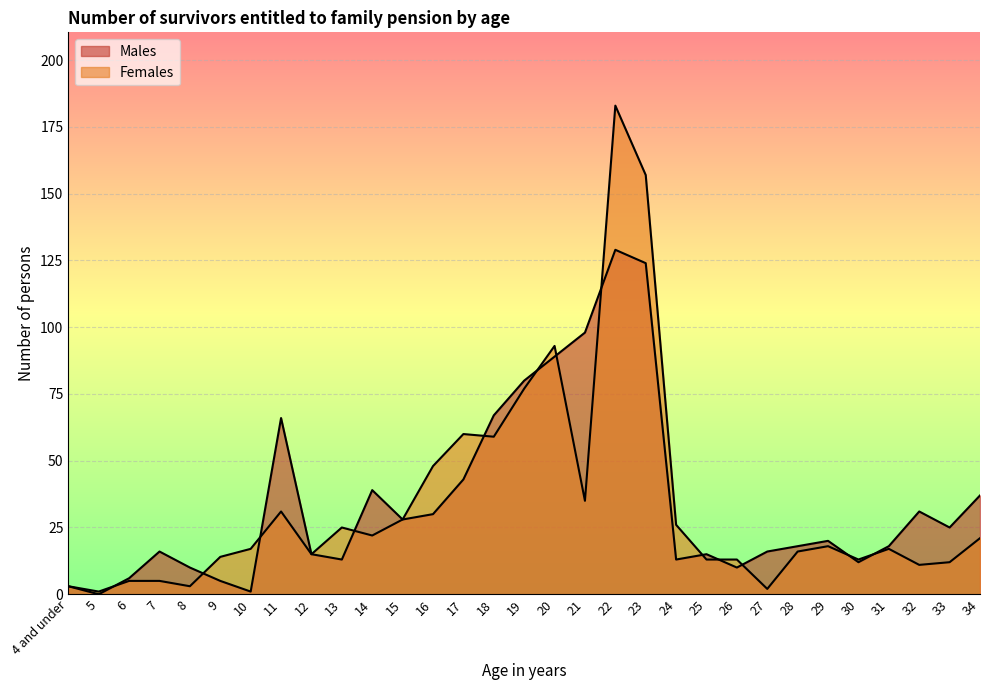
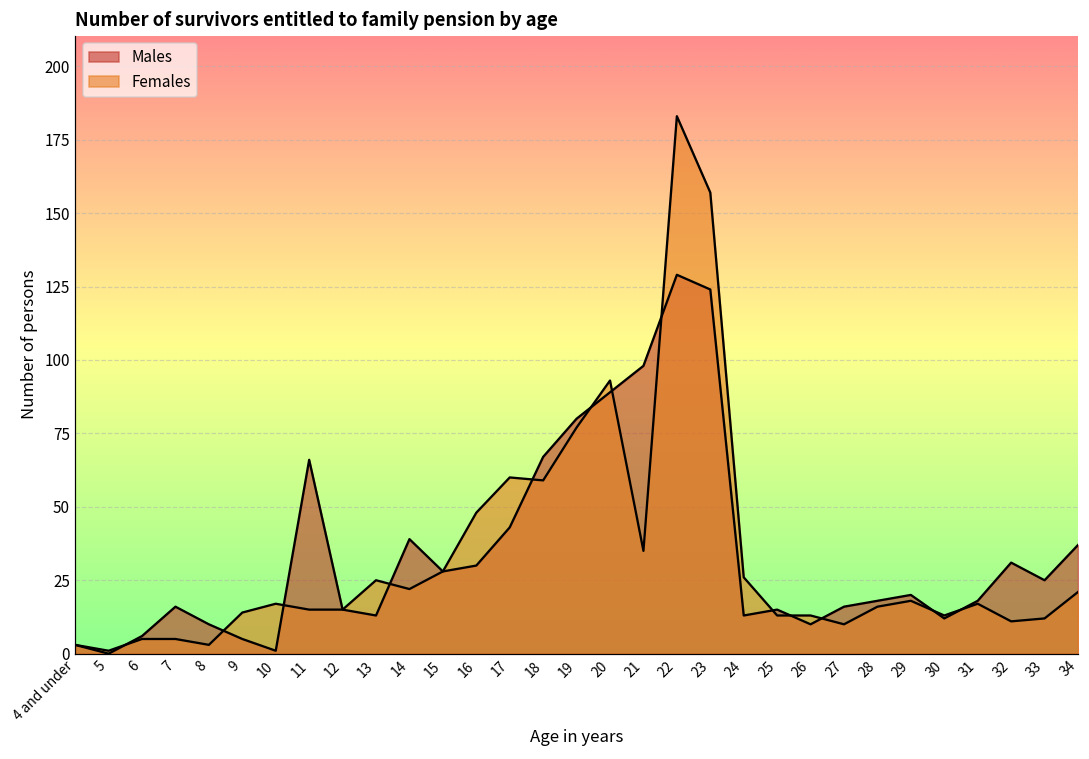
Females, 11: 31 -> 15
Females, 27: 2 -> 10
